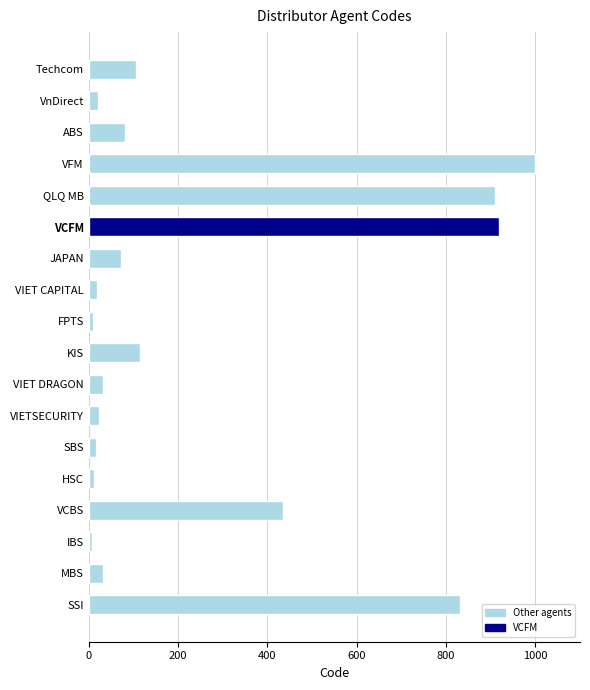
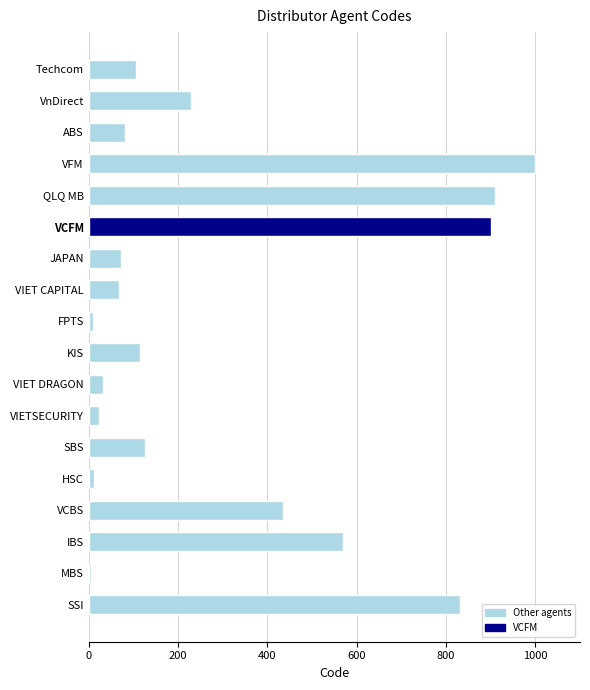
VnDirect: 20 -> 230
VCFM: 920 -> 900
VIET CAPITAL: 20 -> 70
SBS: 20 -> 130
IBS: 10 -> 570
MBS: 30 -> 10
